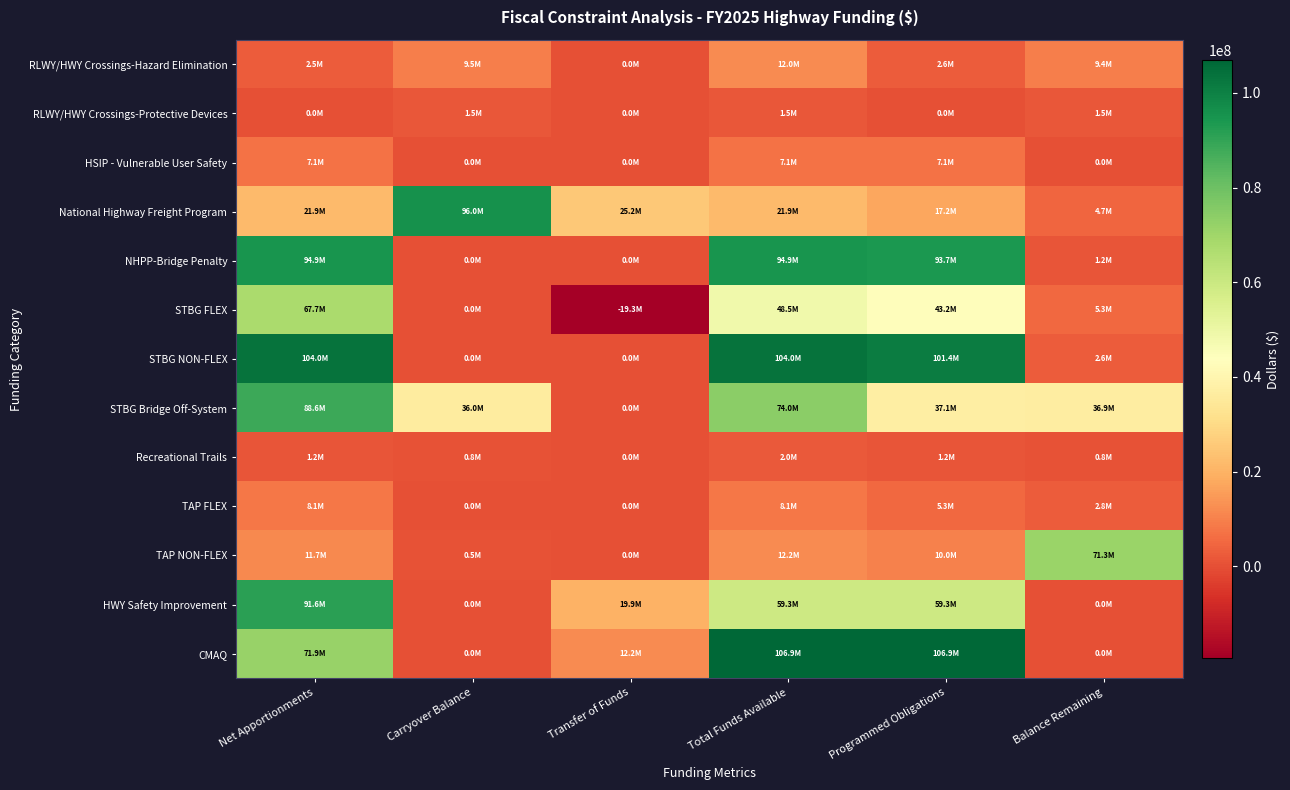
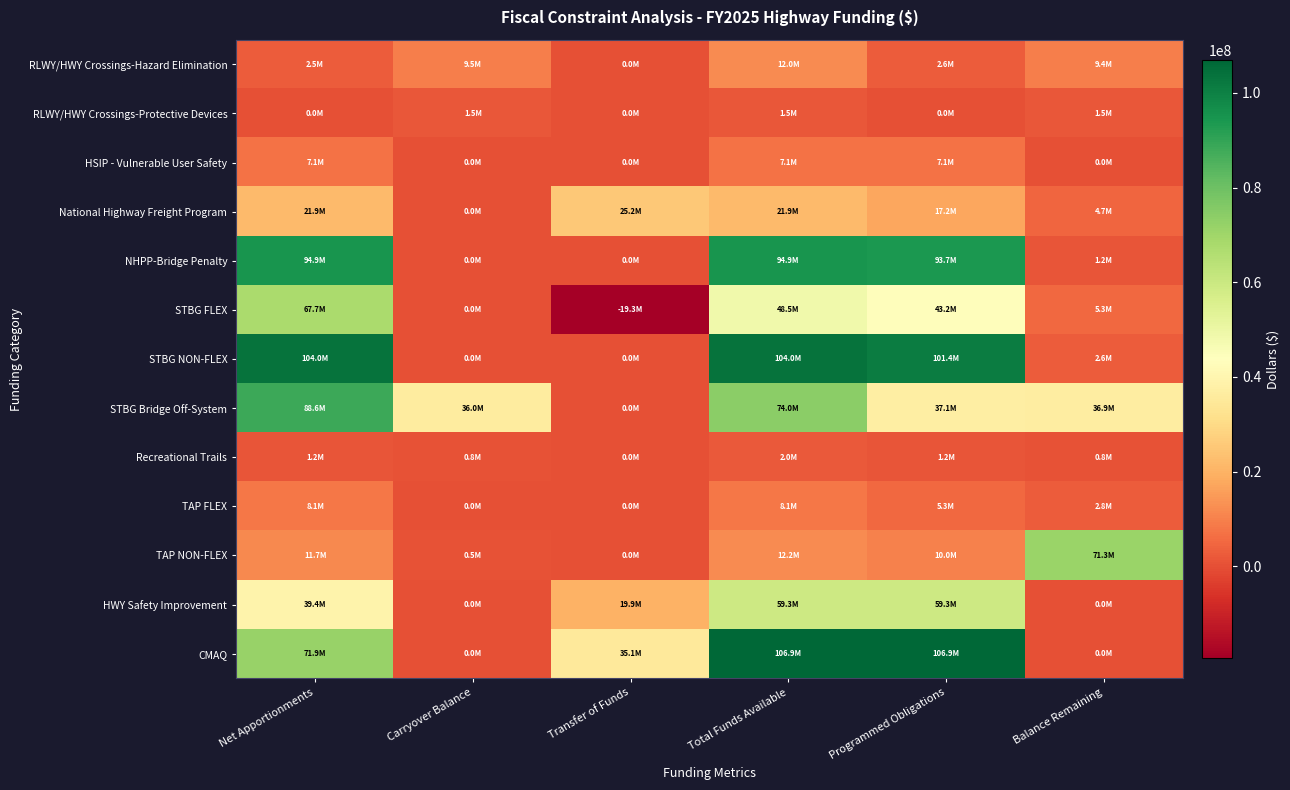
National Highway Freight Program, Carryover Balance: 96.0M -> 0.0M
HWY Safety Improvement, Net Apportionments: 91.6M -> 39.4M
CMAQ, Transfer of Funds: 12.2M -> 35.1M
